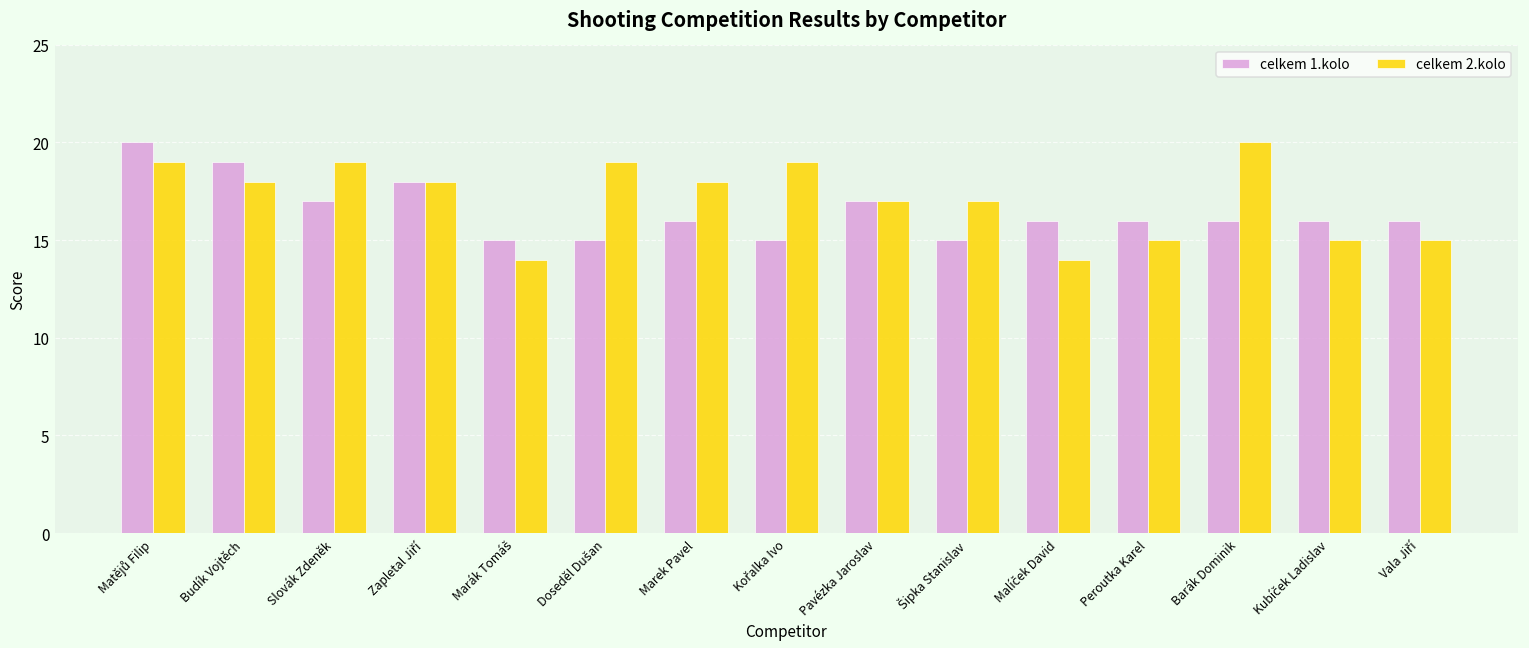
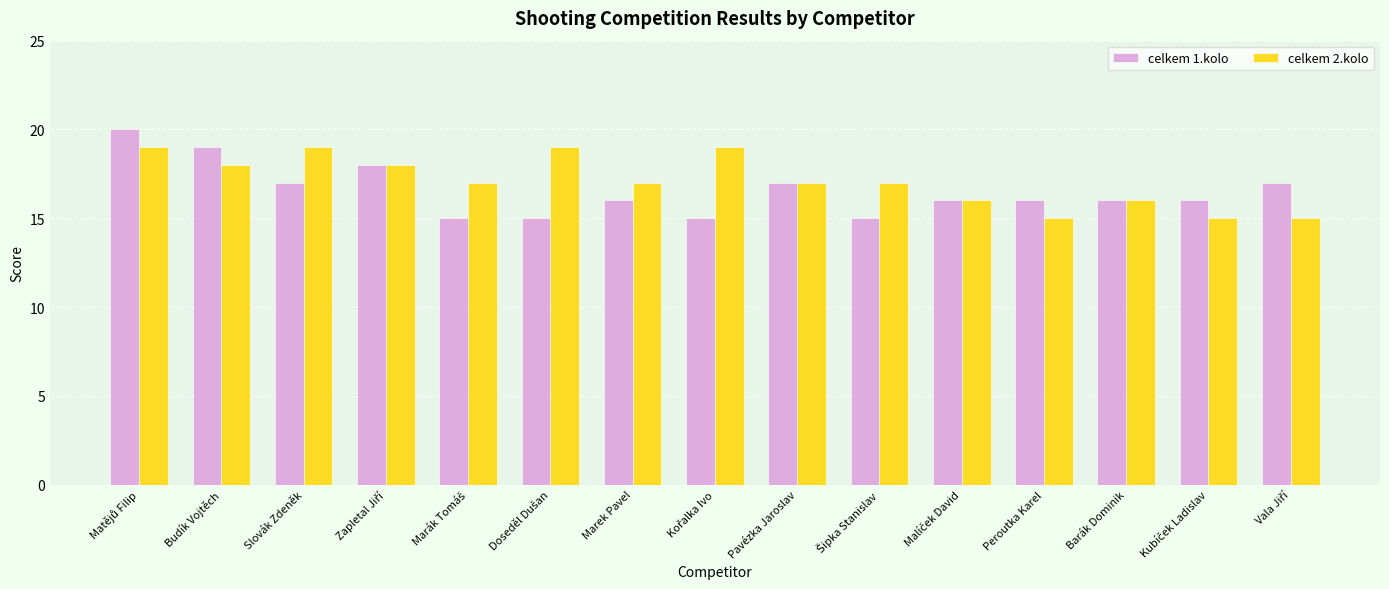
celkem 2.kolo, Marák Tomáš: 14 -> 17
celkem 2.kolo, Marek Pavel: 18 -> 17
celkem 2.kolo, Malíček David: 14 -> 16
celkem 2.kolo, Barák Dominik: 20 -> 16
celkem 1.kolo, Vala Jiří: 16 -> 17
